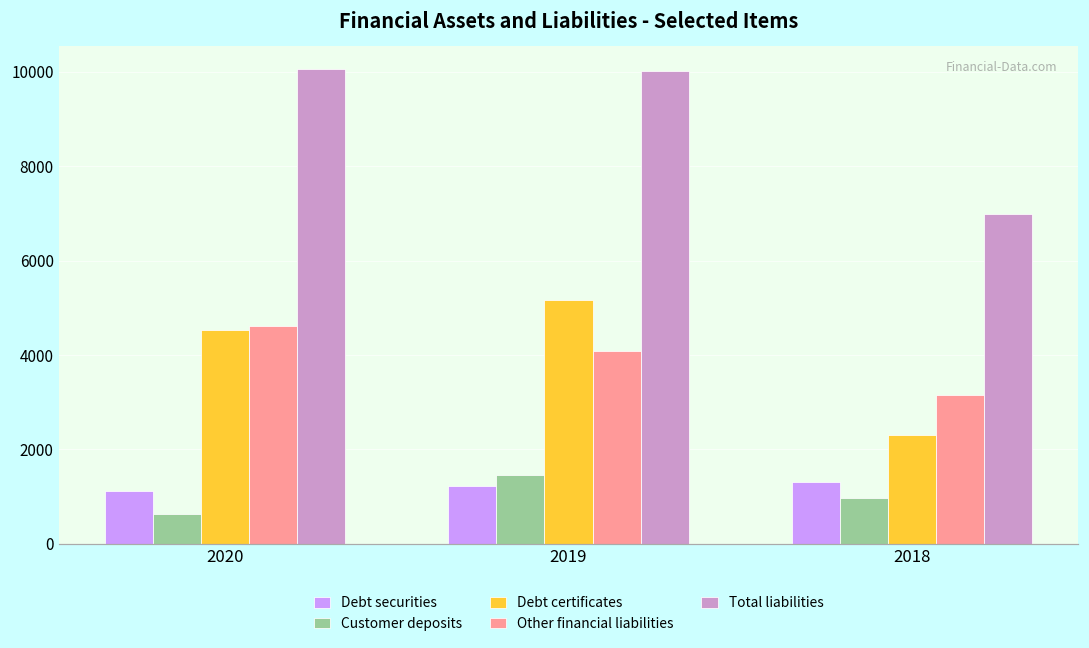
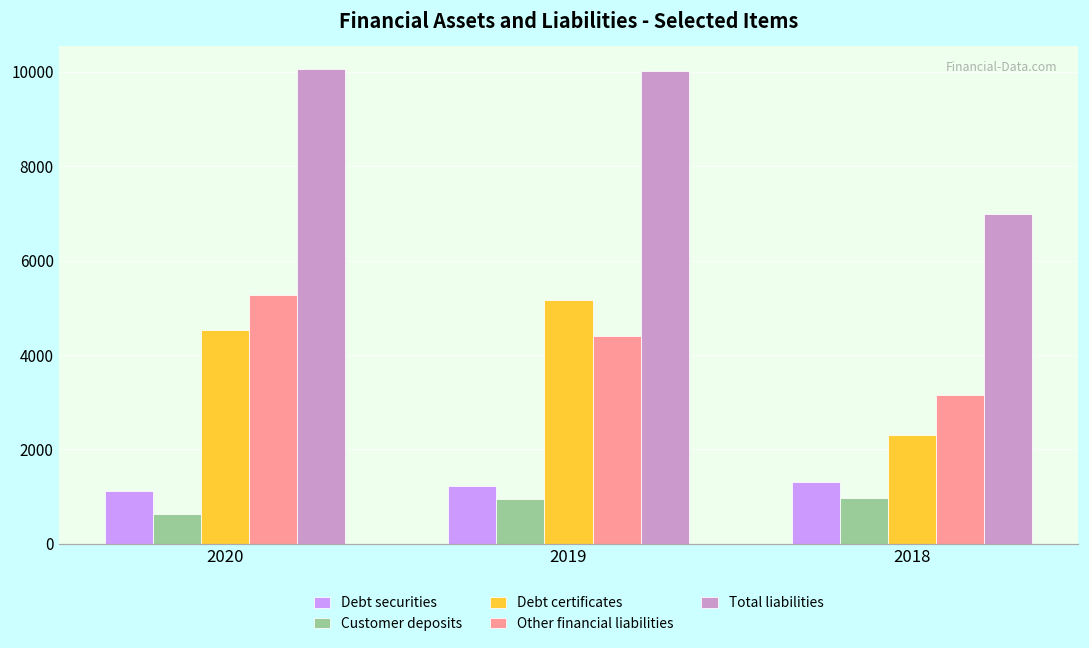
Other financial liabilities, 2020: 4600 -> 5300
Customer deposits, 2019: 1500 -> 900
Other financial liabilities, 2019: 4100 -> 4400
